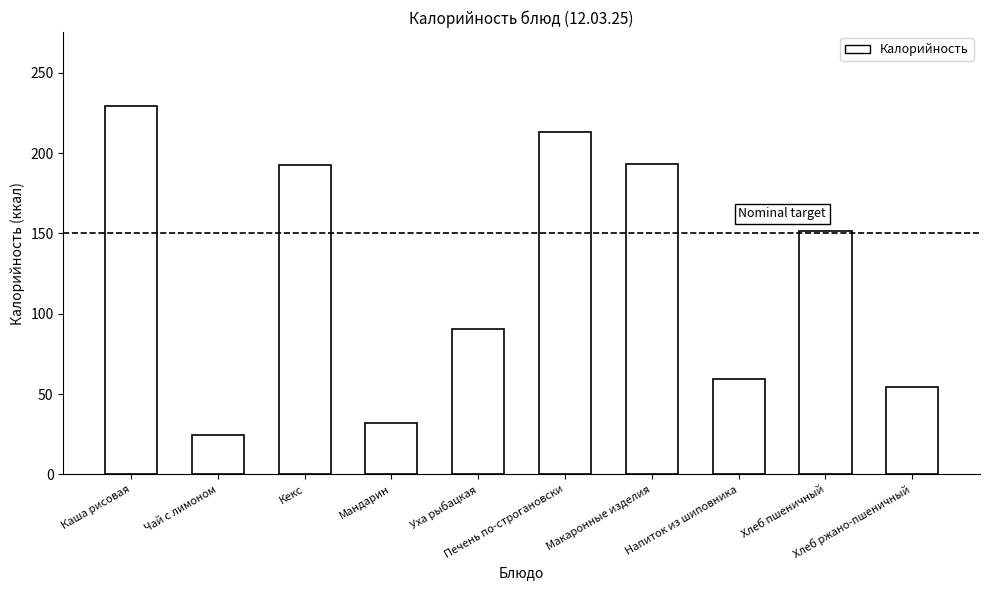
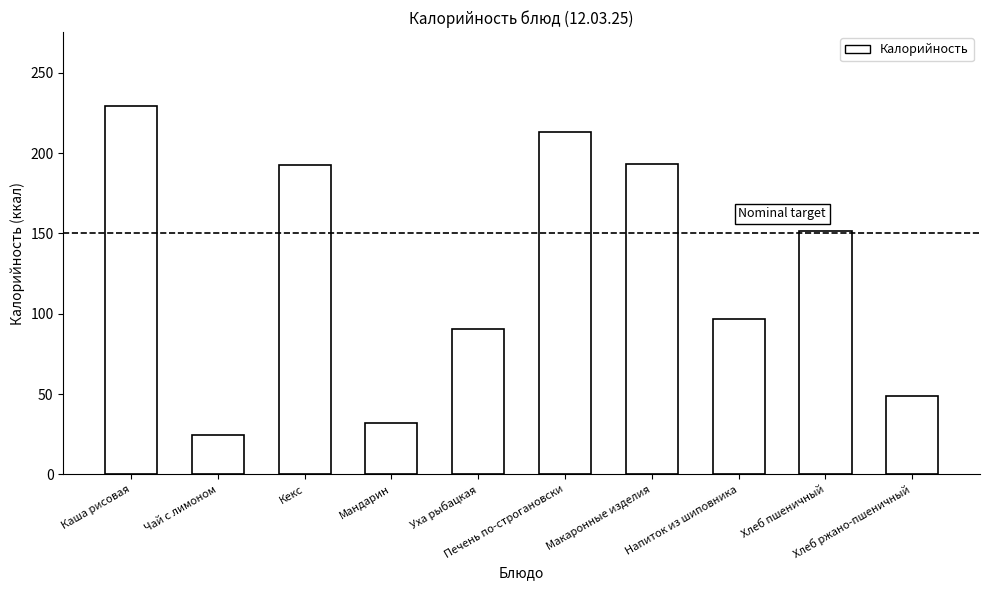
Напиток из шиповника: 59 -> 97
Хлеб ржано-пшеничный: 54 -> 49
